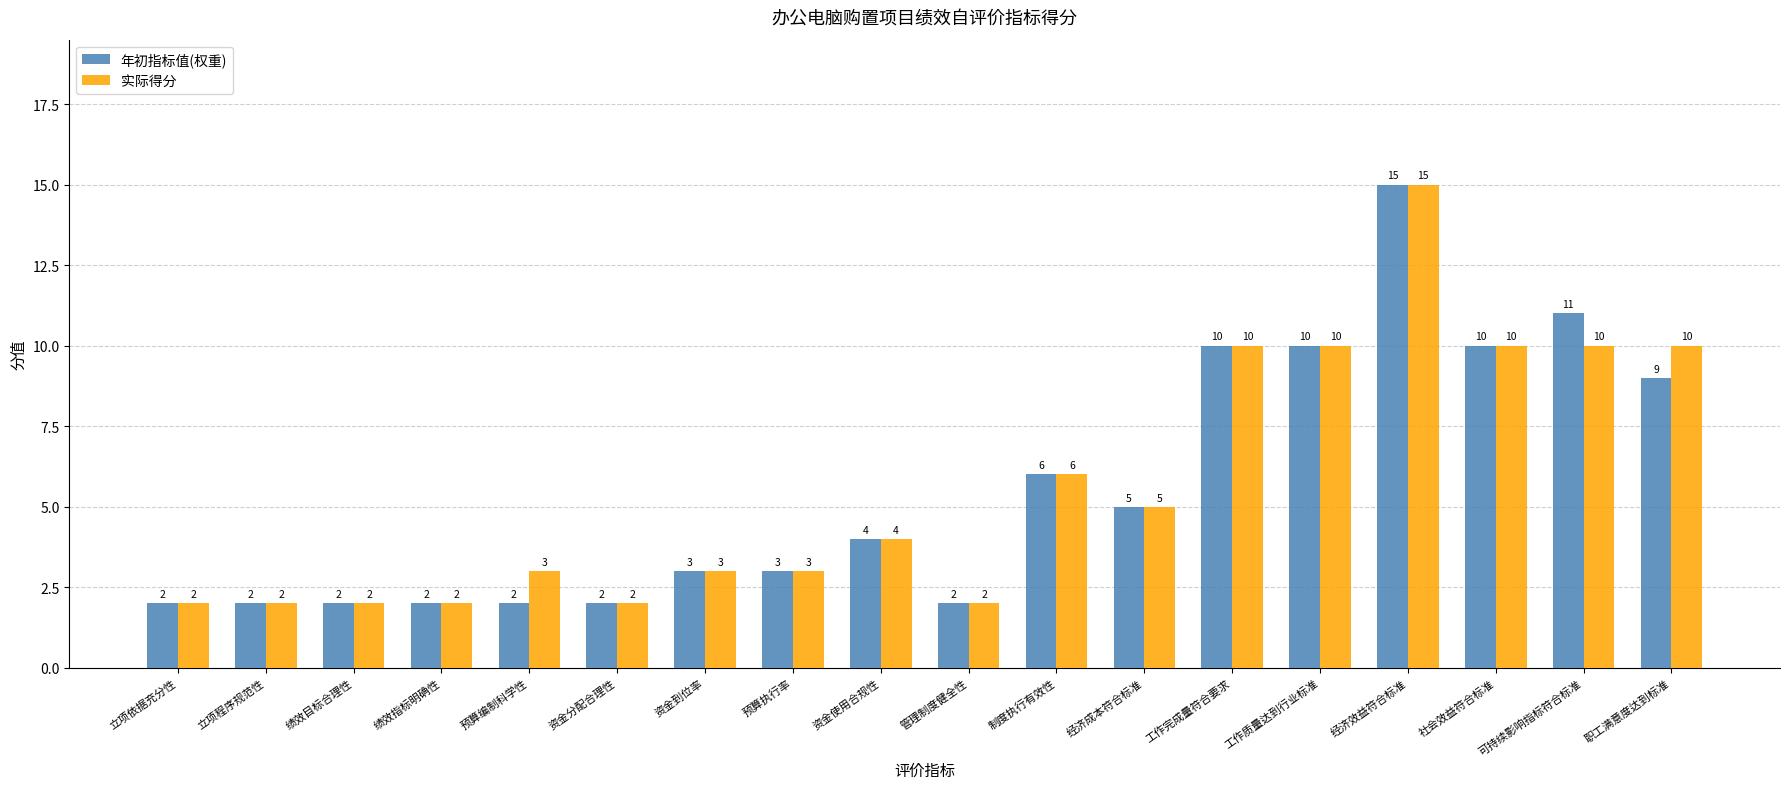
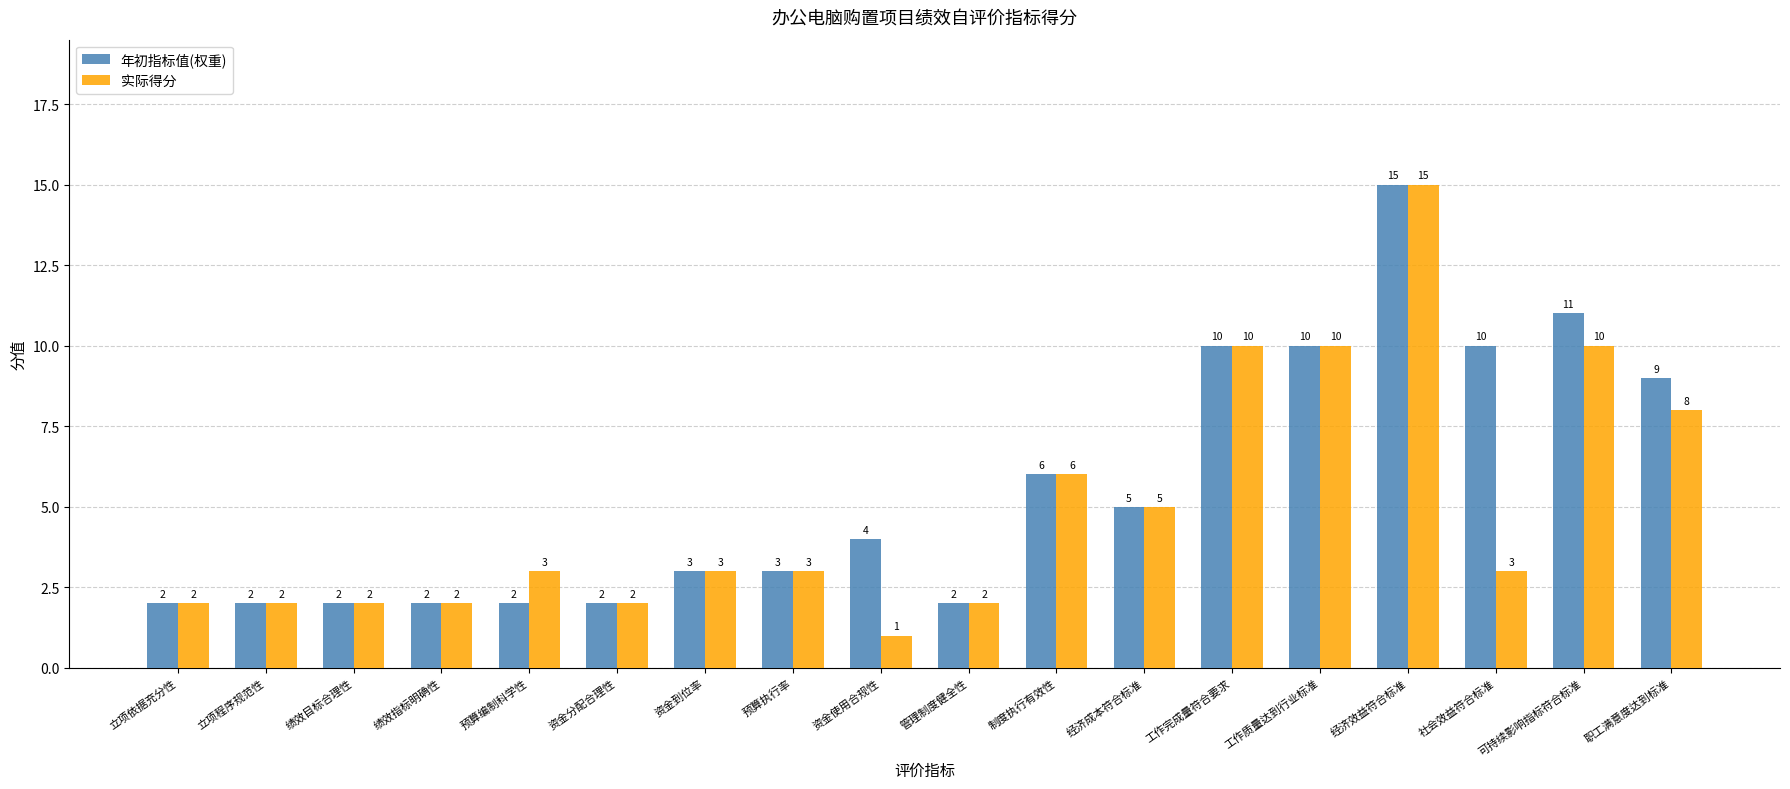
实际得分, 资金使用合规性: 4 -> 1
实际得分, 社会效益符合标准: 10 -> 3
实际得分, 职工满意度达到标准: 10 -> 8
